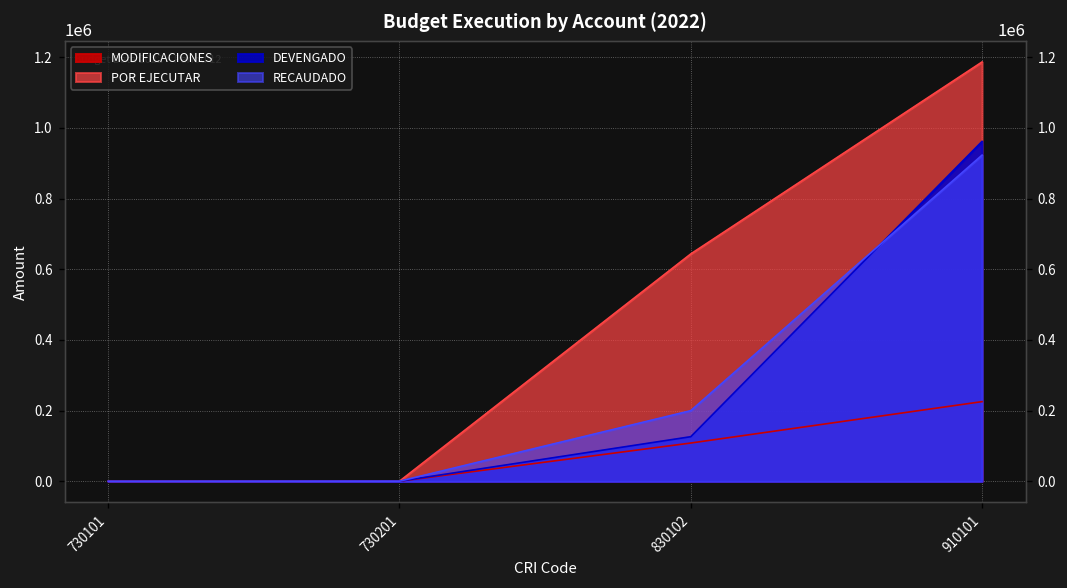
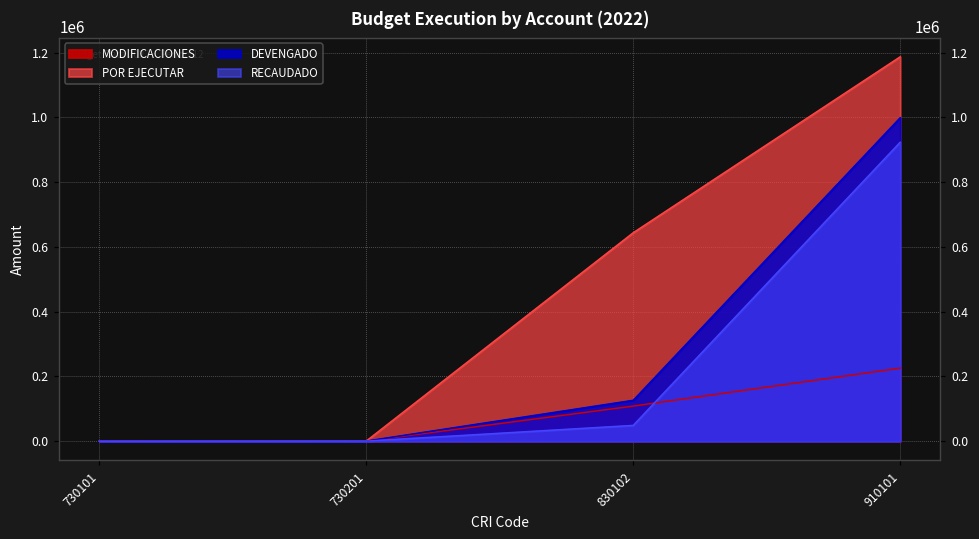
RECAUDADO, 830102: 200000 -> 50000
DEVENGADO, 910101: 960000 -> 1000000
